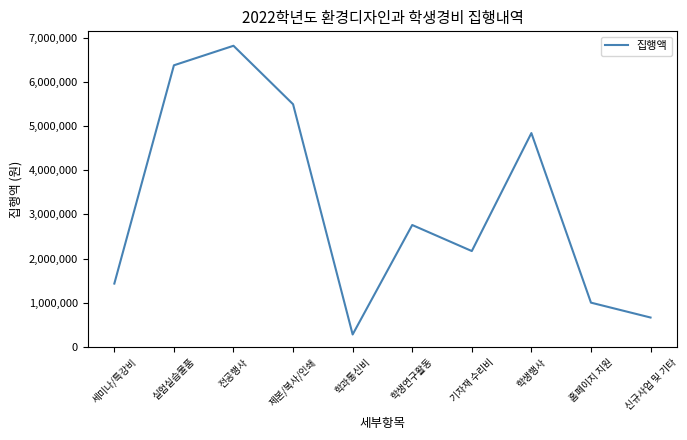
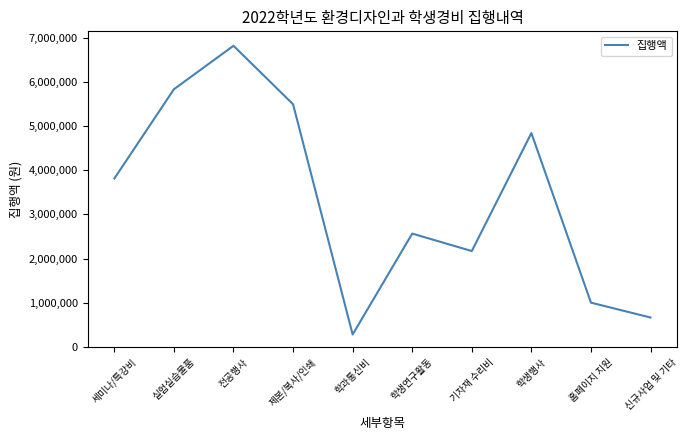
세미나/특강비: 1,400,000 -> 3,800,000
실험실습물품: 6,400,000 -> 5,800,000
학생연구활동: 2,800,000 -> 2,600,000
